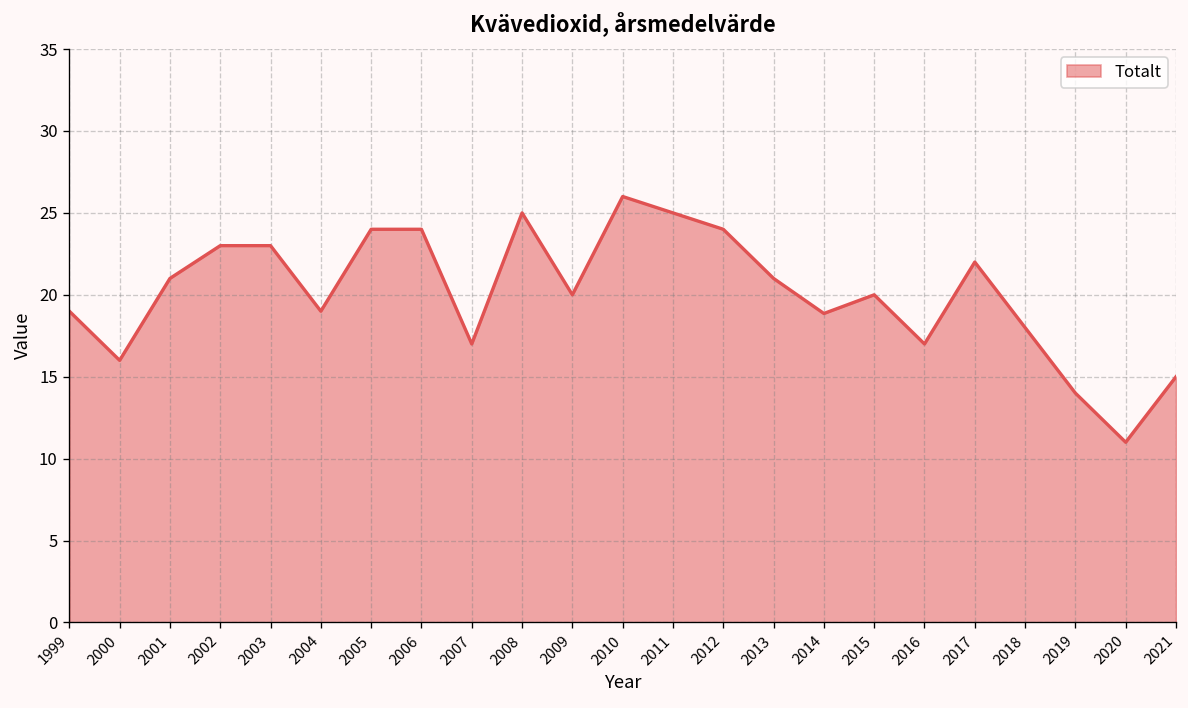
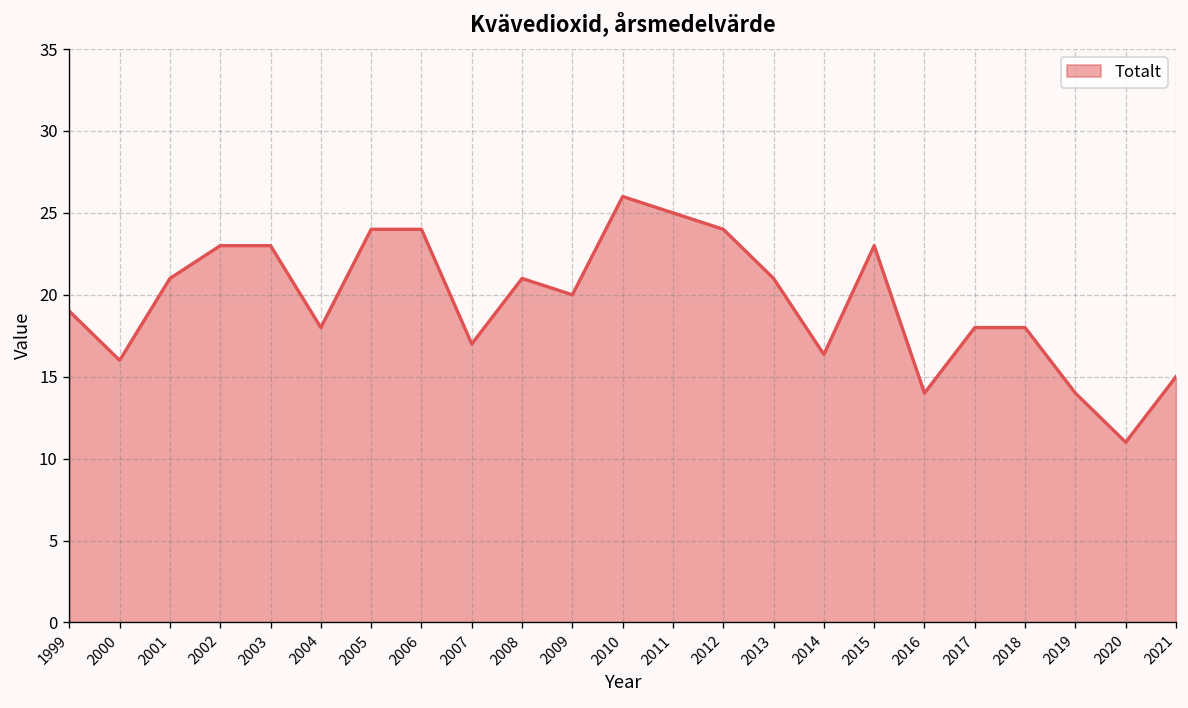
2004: 19 -> 18
2008: 25 -> 21
2014: 18.9 -> 16.4
2015: 20 -> 23
2016: 17 -> 14
2017: 22 -> 18
